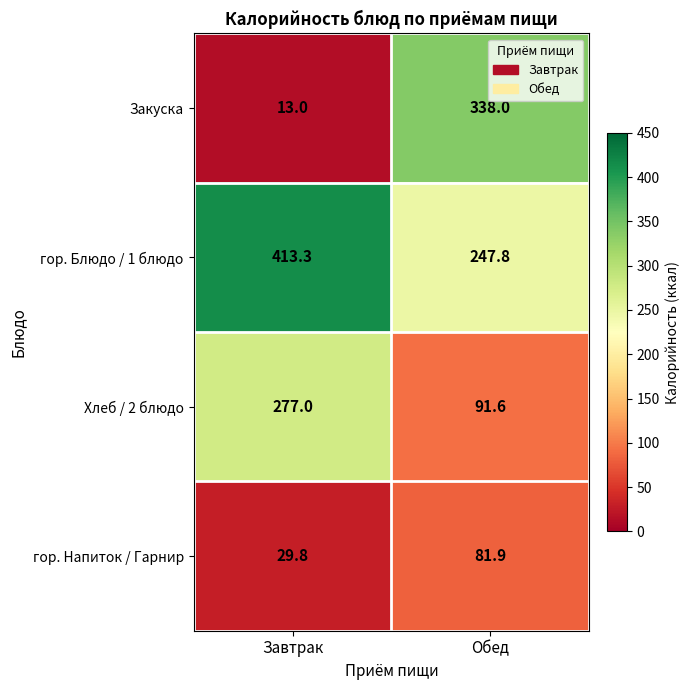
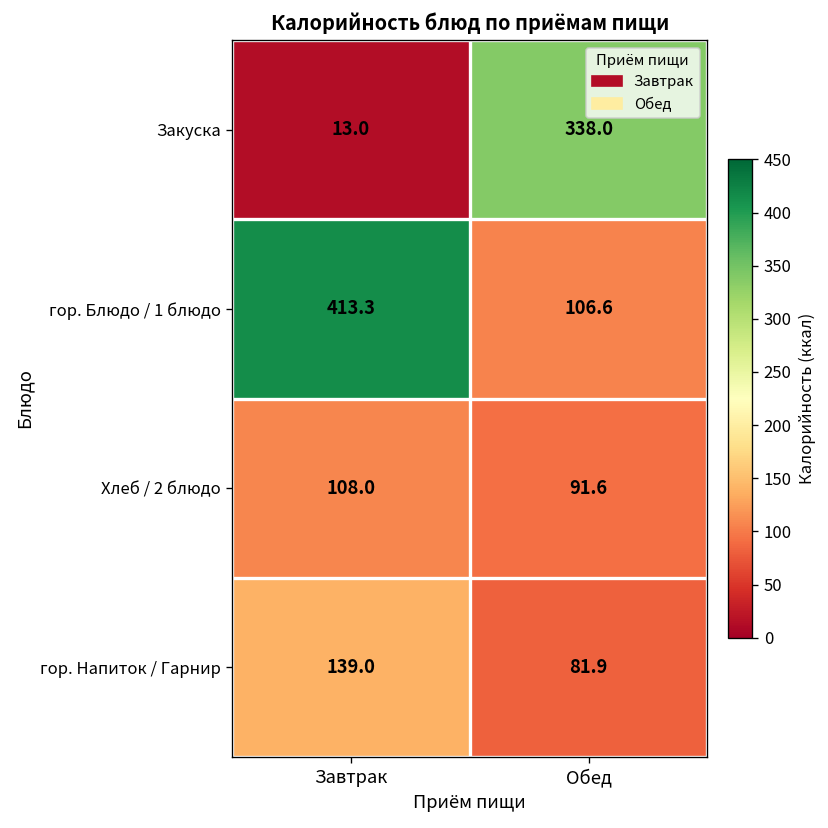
гор. Блюдо / 1 блюдо, Обед: 247.8 -> 106.6
Хлеб / 2 блюдо, Завтрак: 277.0 -> 108.0
гор. Напиток / Гарнир, Завтрак: 29.8 -> 139.0
